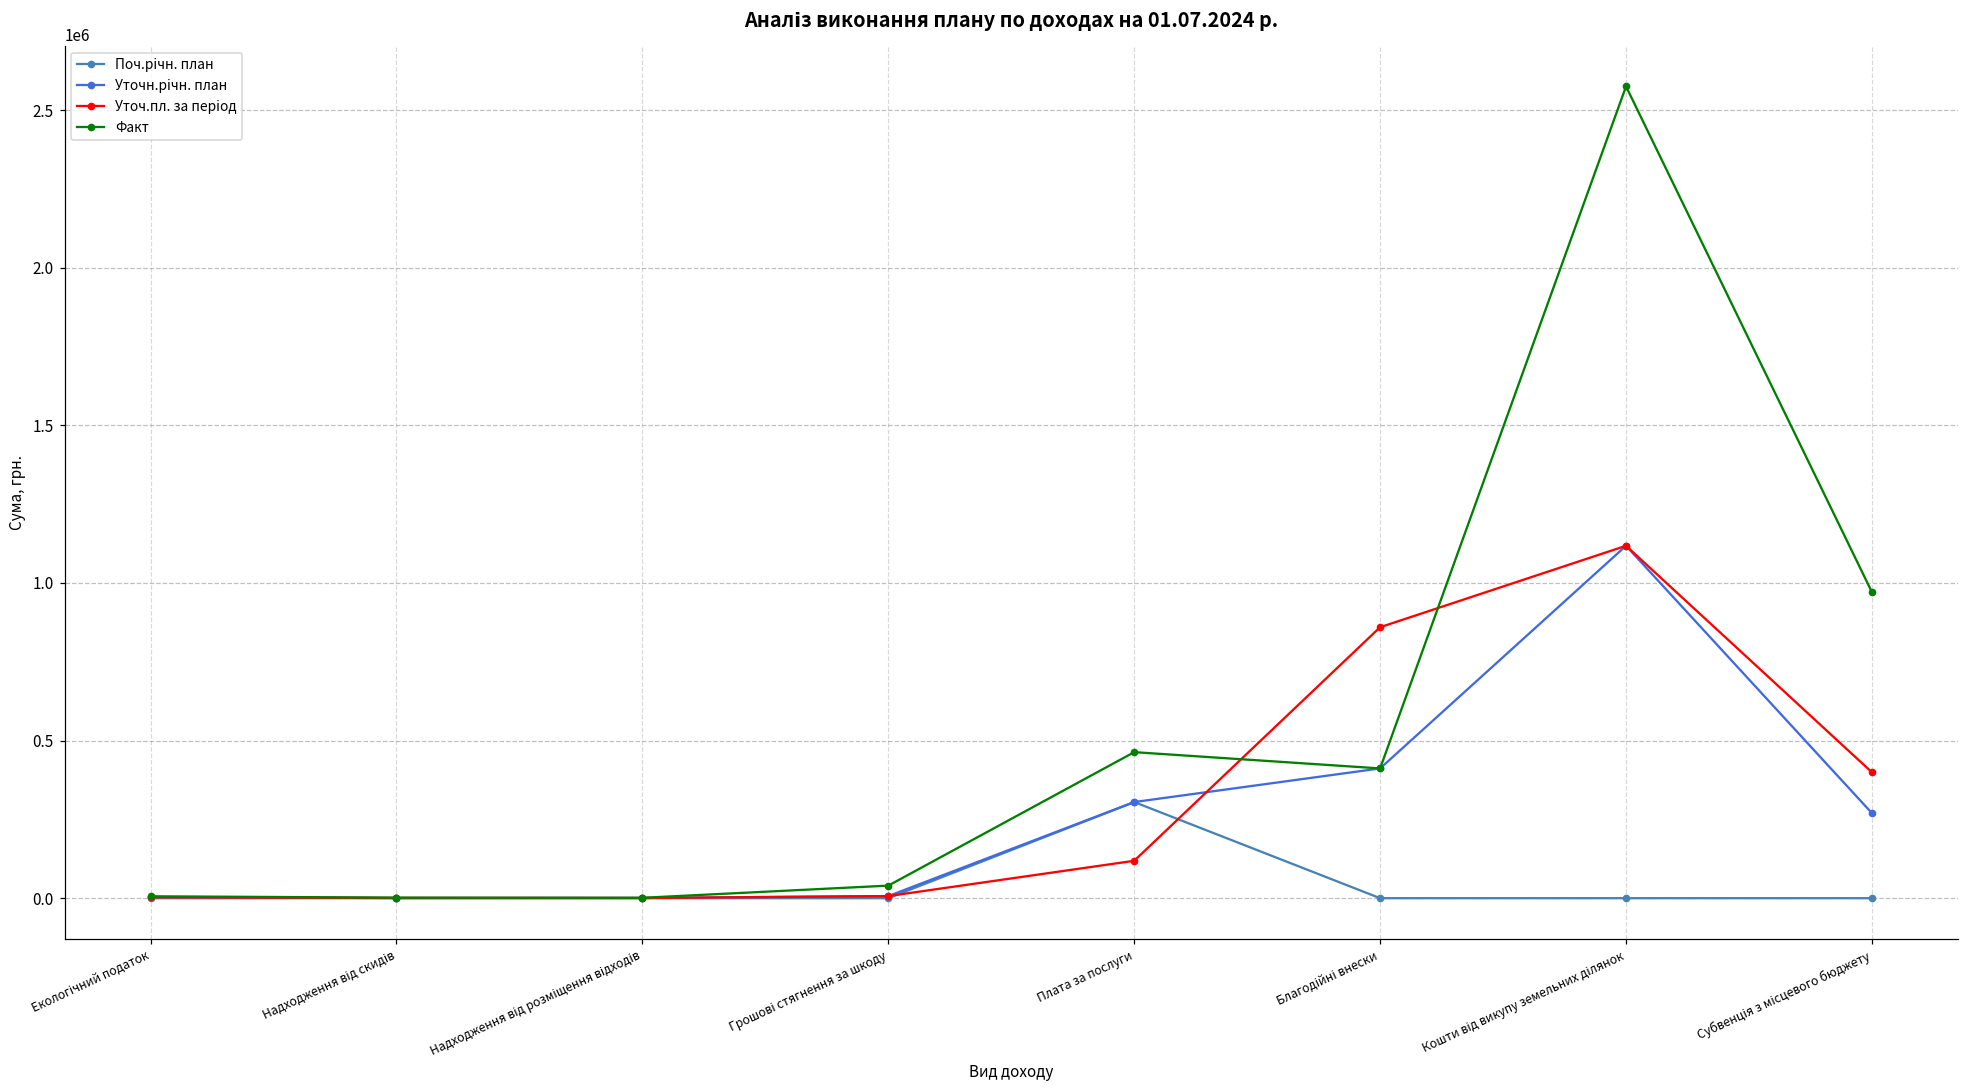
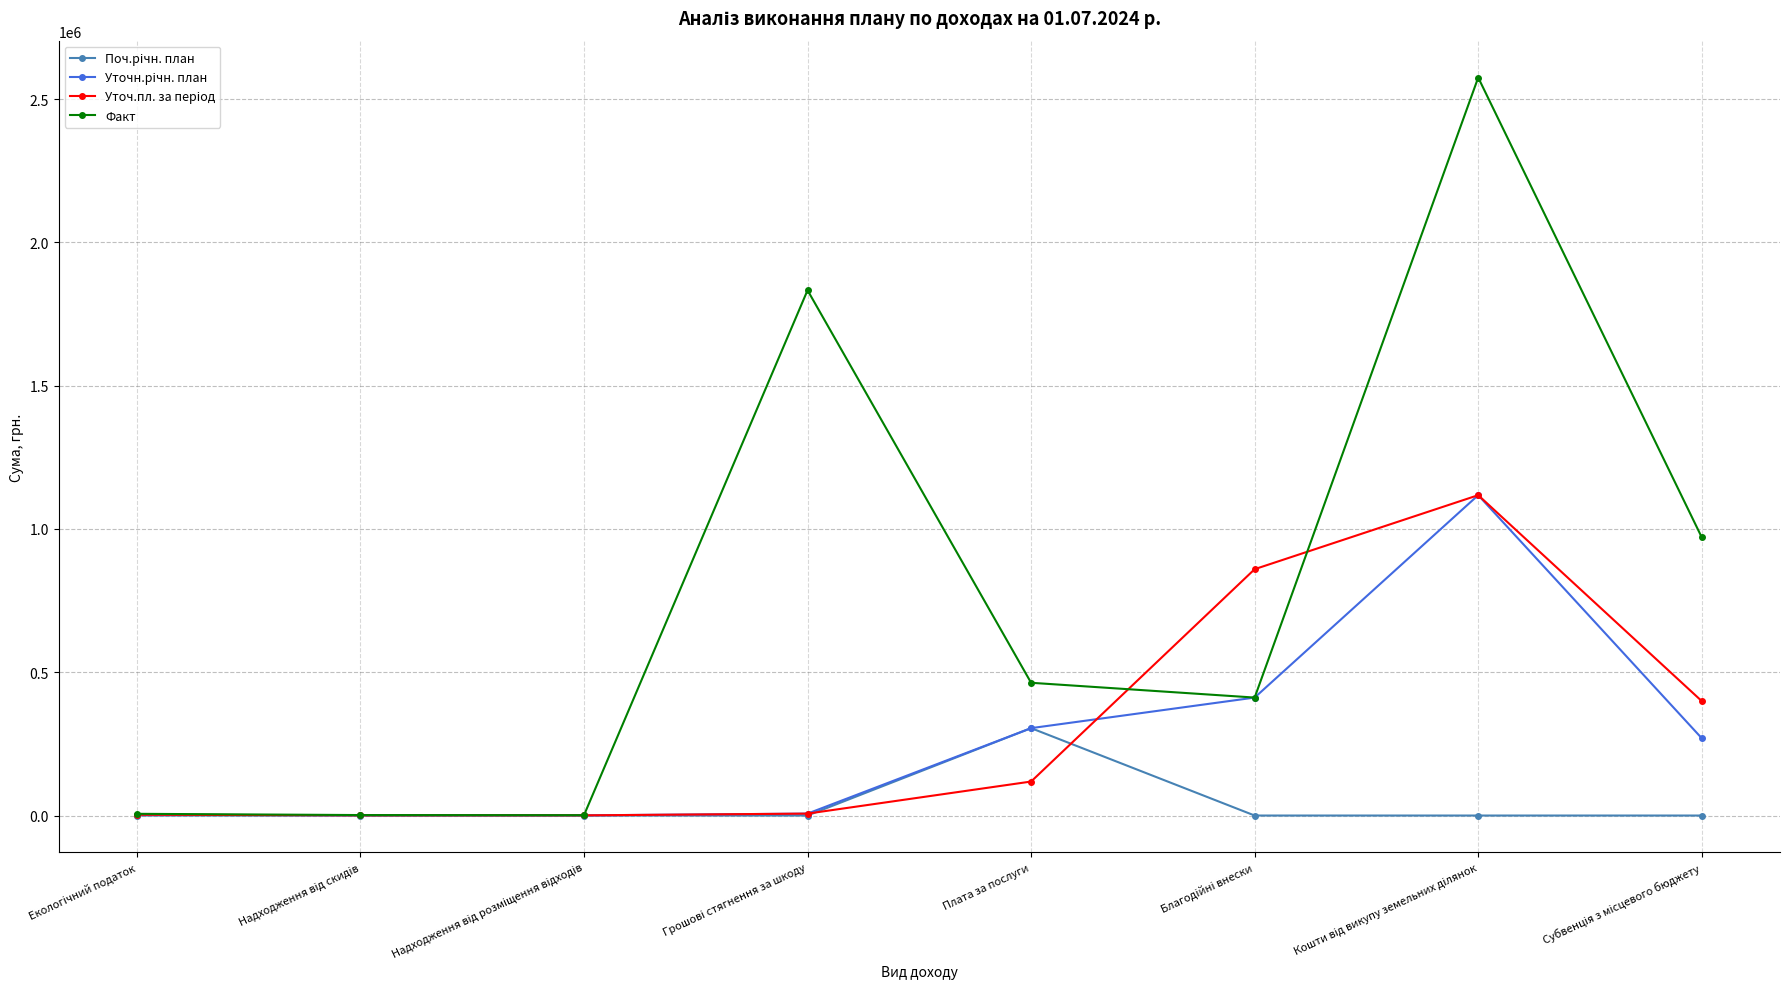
Факт, Грошові стягнення за шкоду: 40000 -> 1830000
